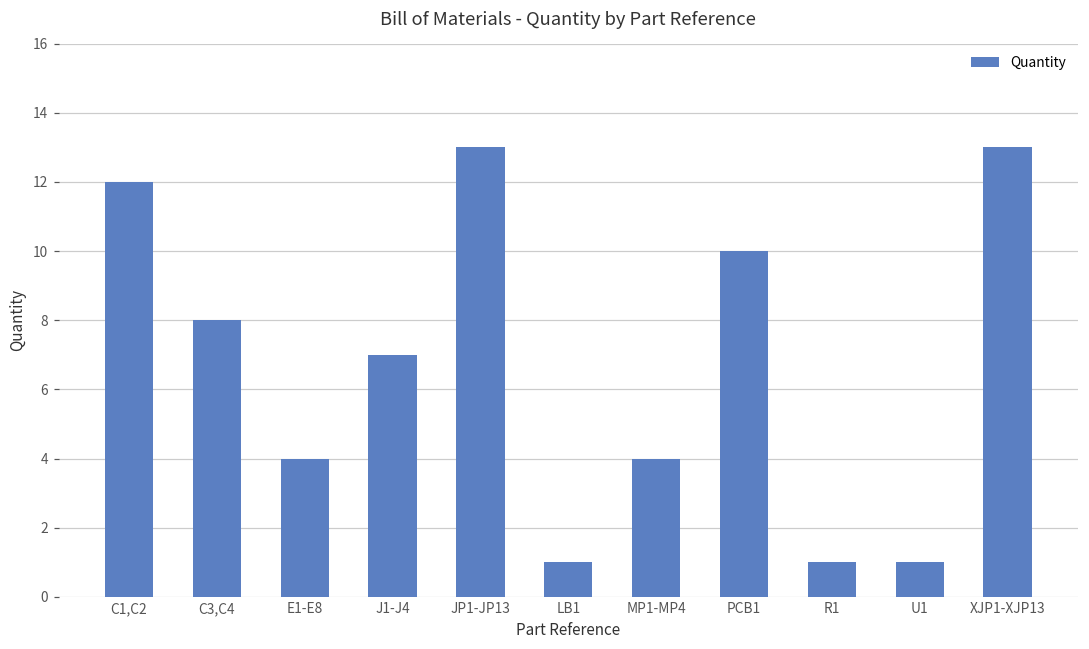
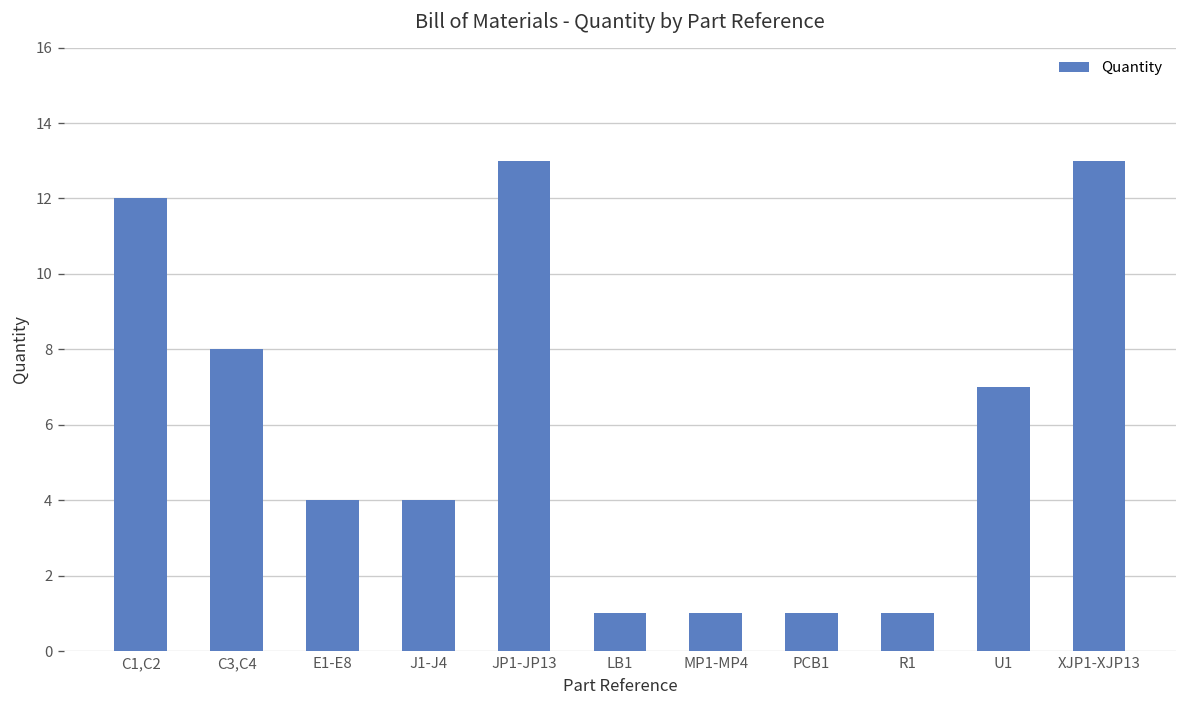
J1-J4: 7 -> 4
MP1-MP4: 4 -> 1
PCB1: 10 -> 1
U1: 1 -> 7
